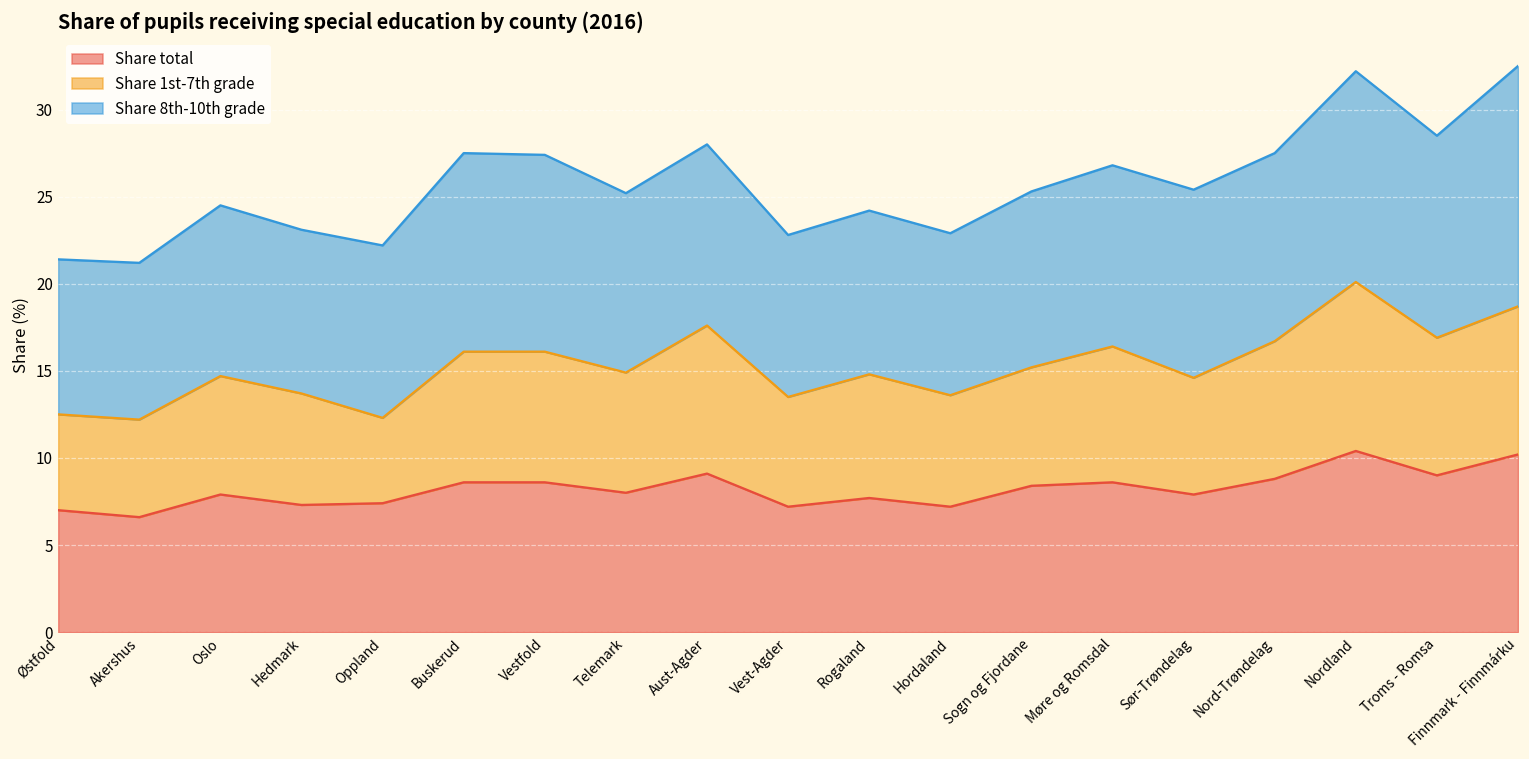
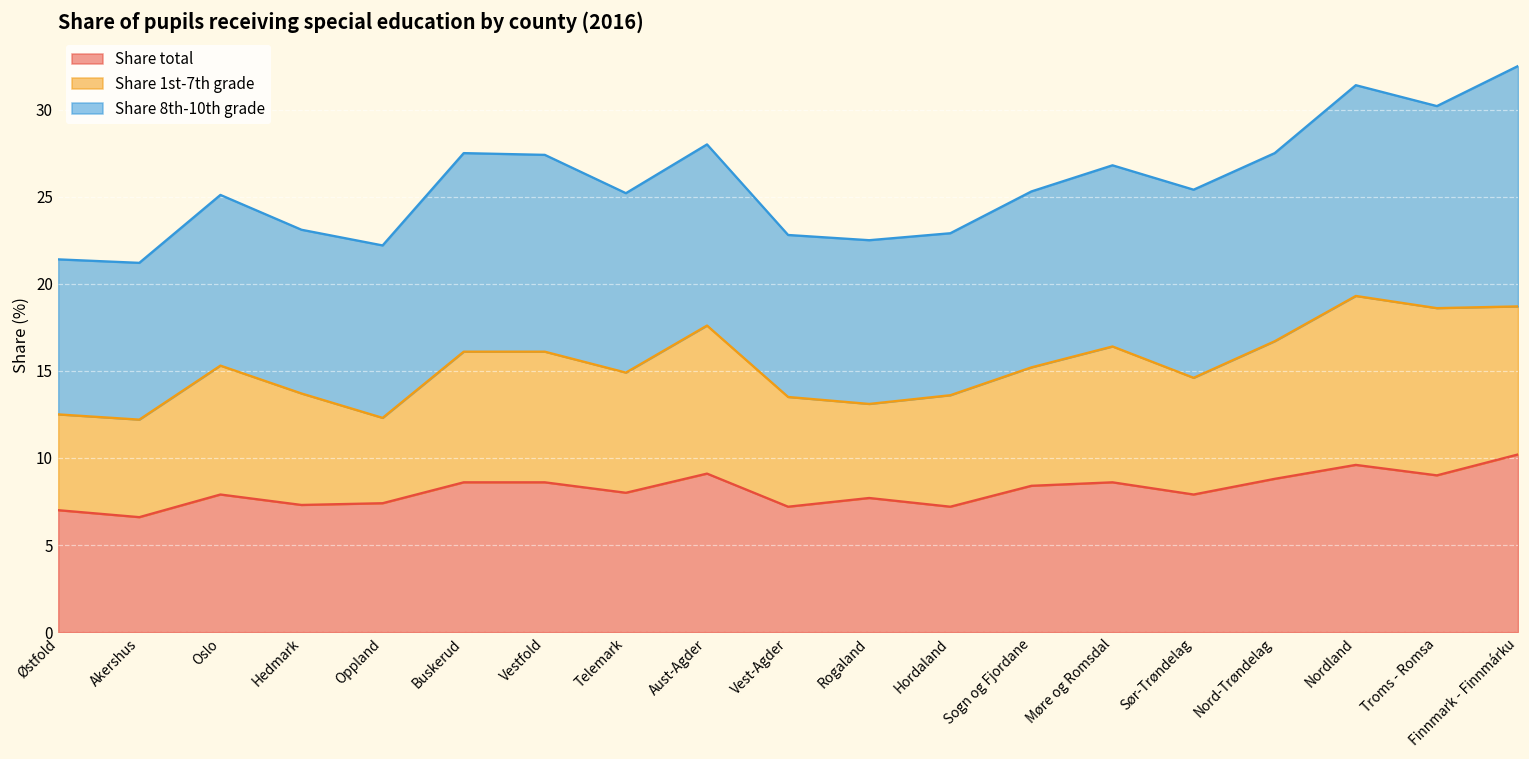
Share 1st-7th grade, Oslo: 6.8 -> 7.4
Share 1st-7th grade, Rogaland: 7.1 -> 5.4
Share total, Nordland: 10.4 -> 9.6
Share 1st-7th grade, Troms - Romsa: 7.9 -> 9.6
